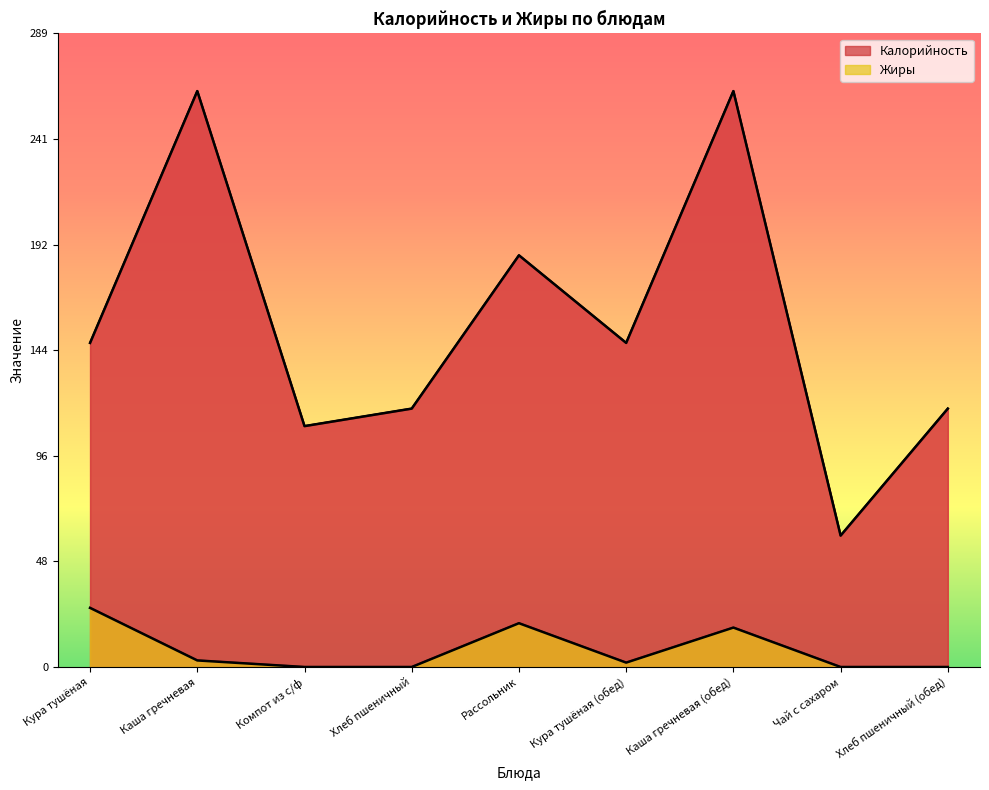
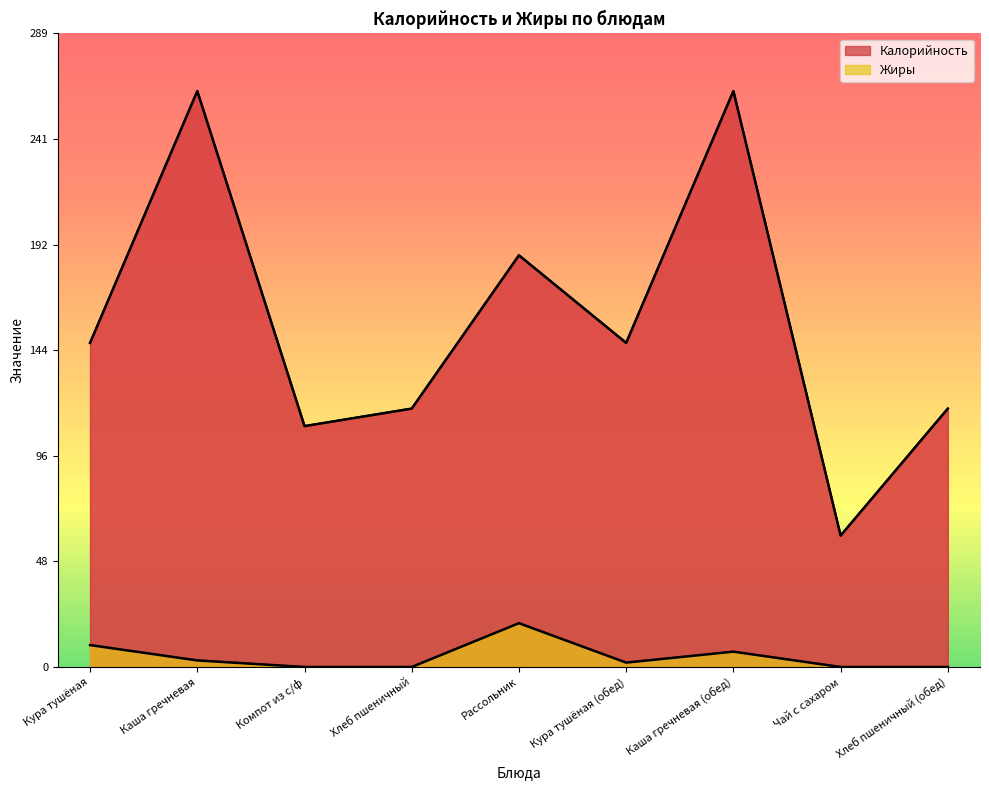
Жиры, Кура тушёная: 27 -> 10
Жиры, Каша гречневая (обед): 18 -> 7
